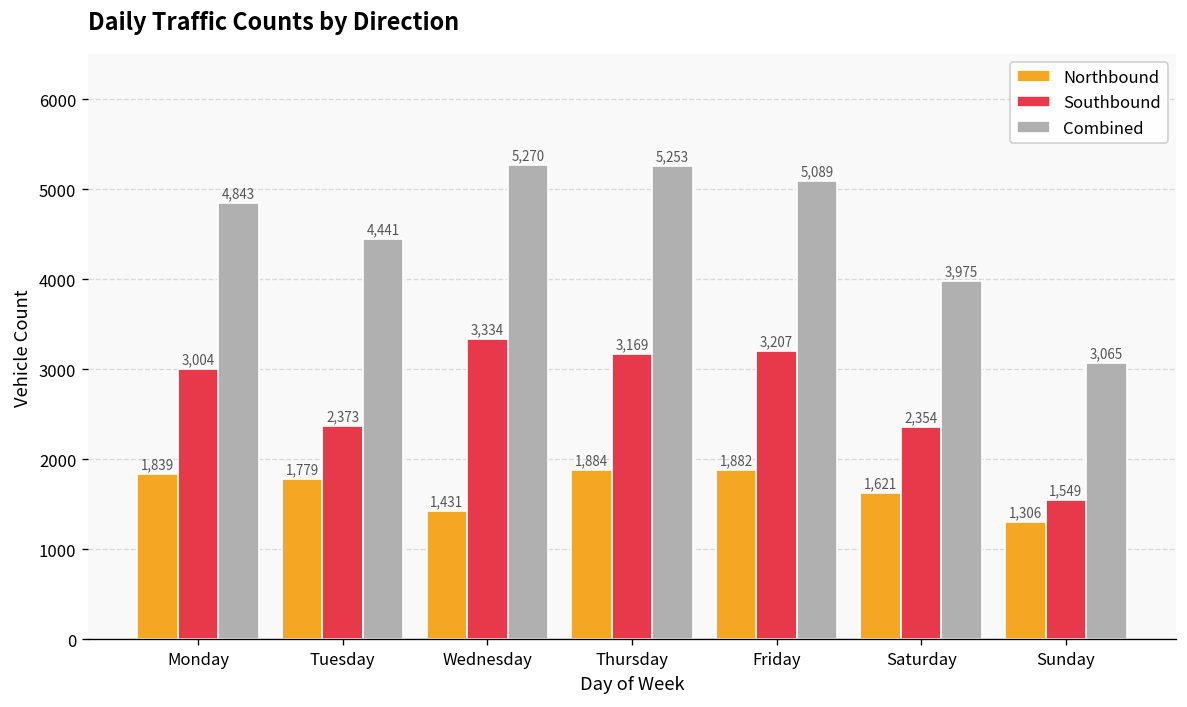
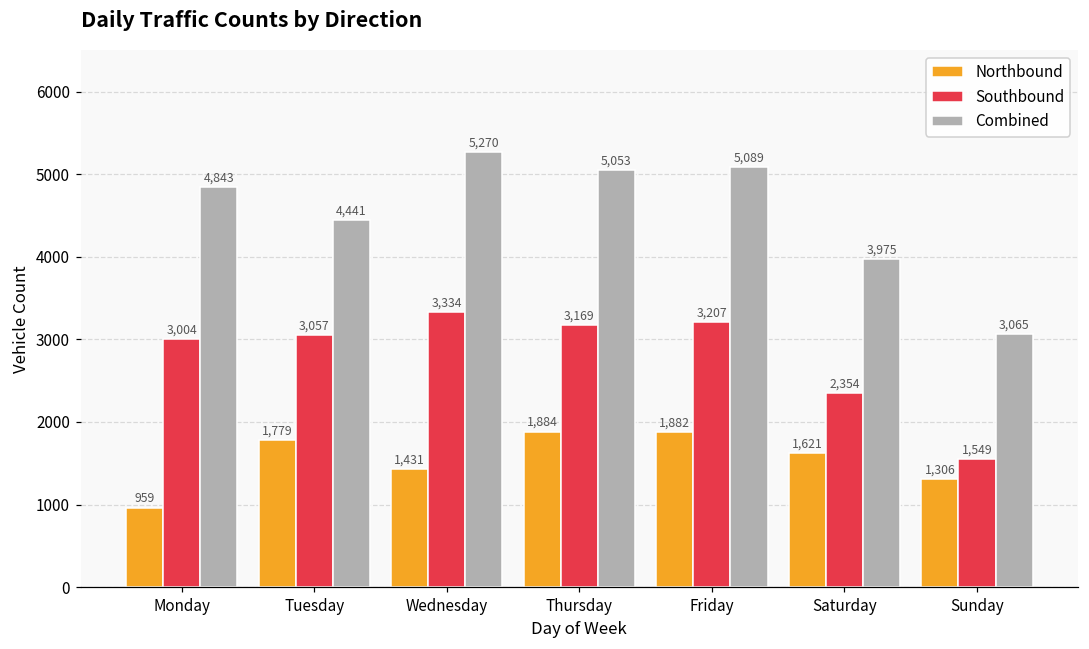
Northbound, Monday: 1,839 -> 959
Southbound, Tuesday: 2,373 -> 3,057
Combined, Thursday: 5,253 -> 5,053
